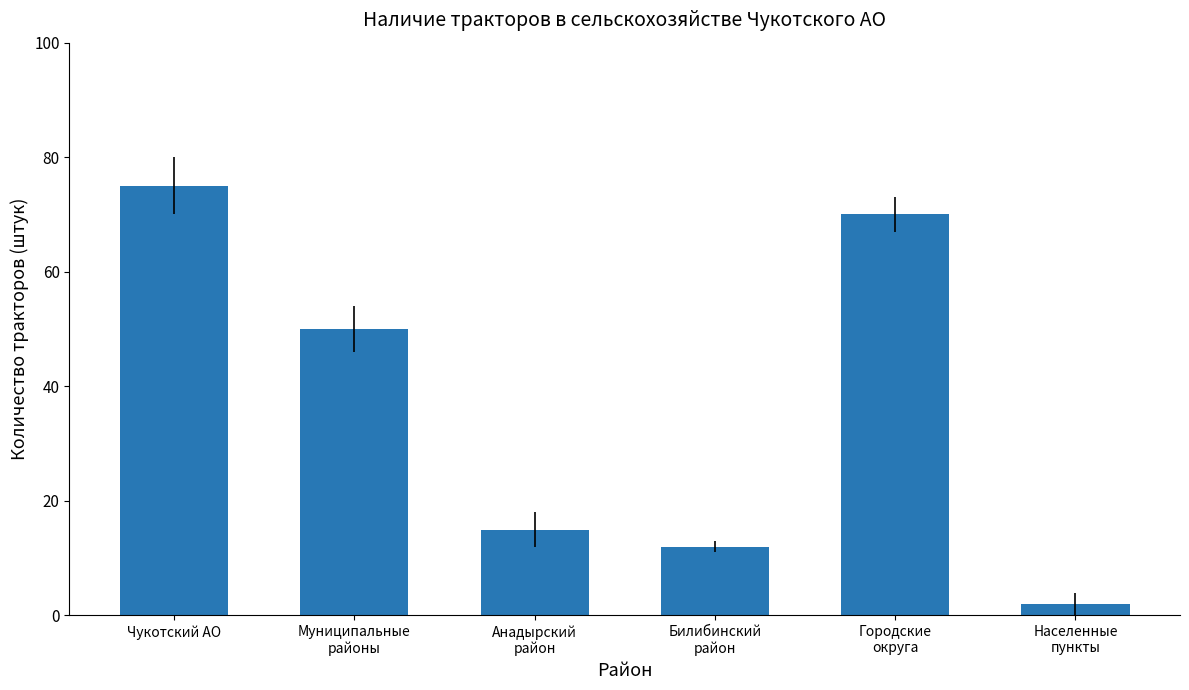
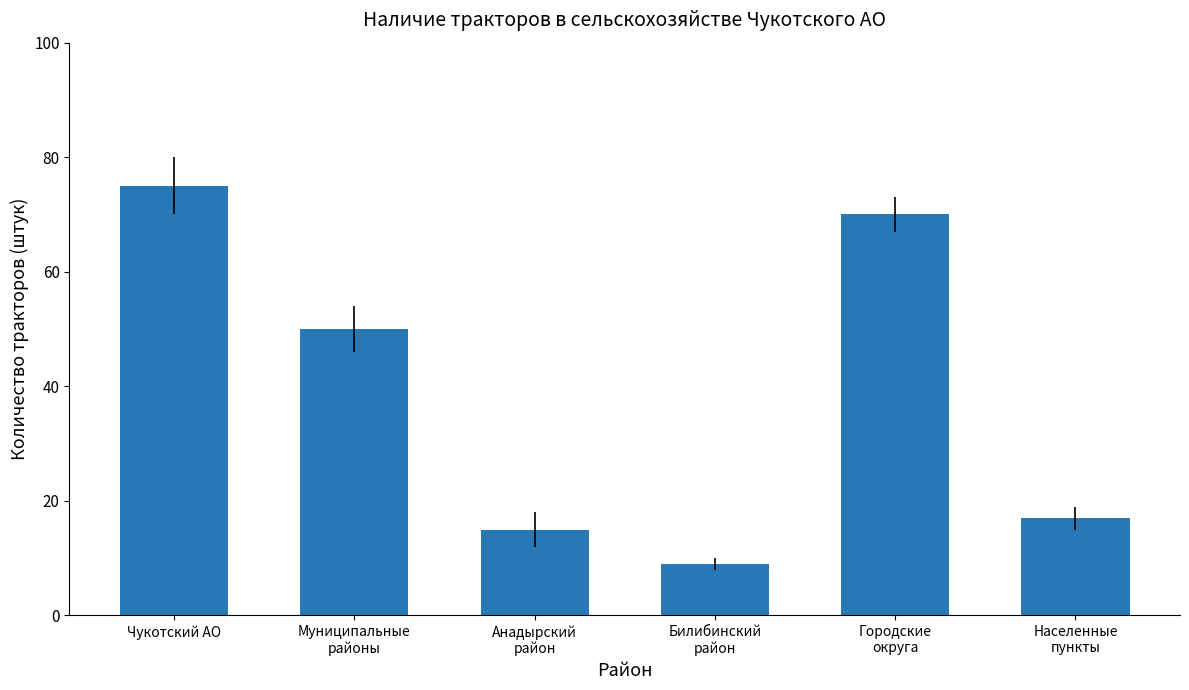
Билибинский район: 12 -> 9
Населенные пункты: 2 -> 17
